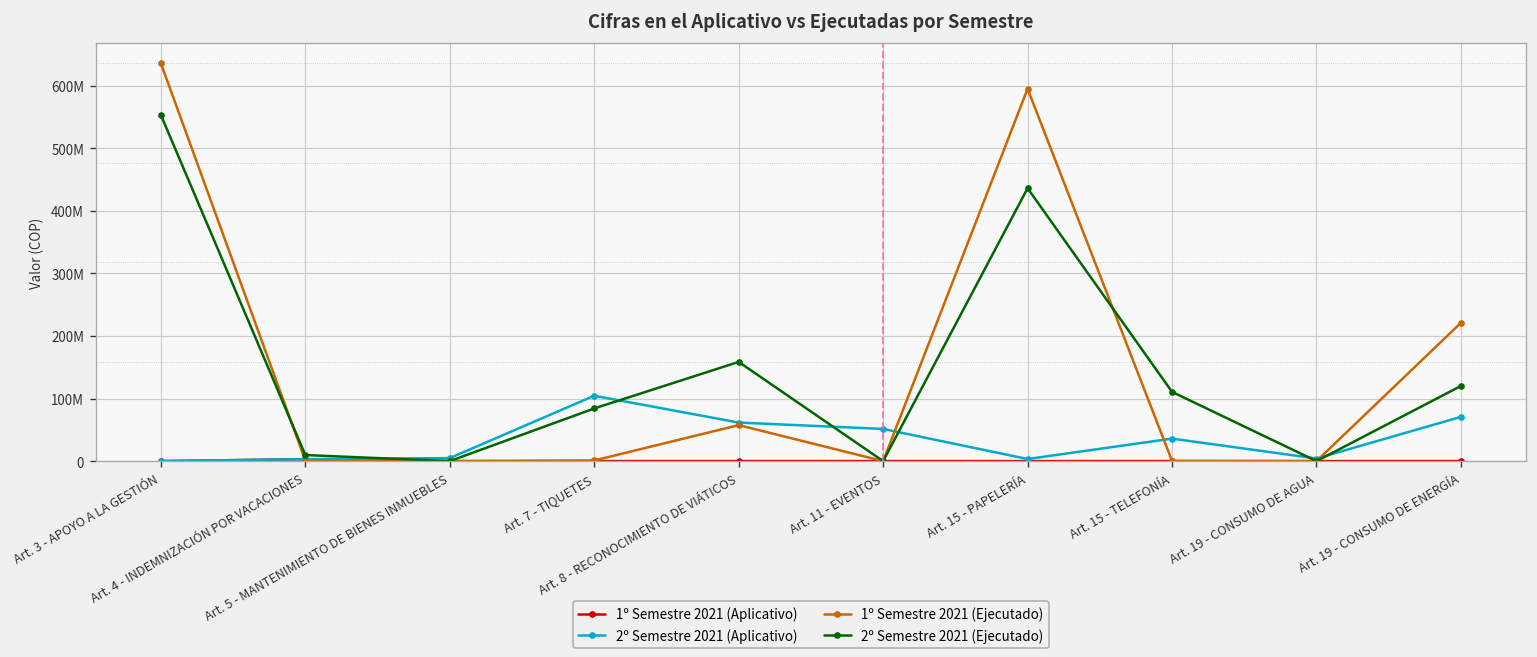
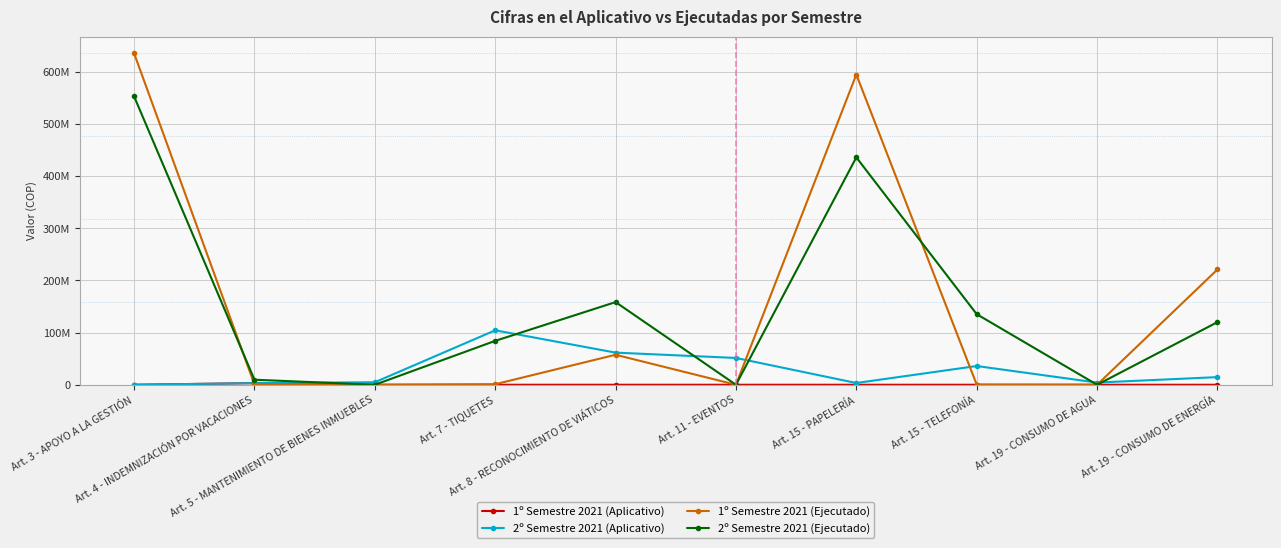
2º Semestre 2021 (Ejecutado), Art. 15 - TELEFONÍA: 110000000 -> 140000000
2º Semestre 2021 (Aplicativo), Art. 19 - CONSUMO DE ENERGÍA: 70000000 -> 10000000
